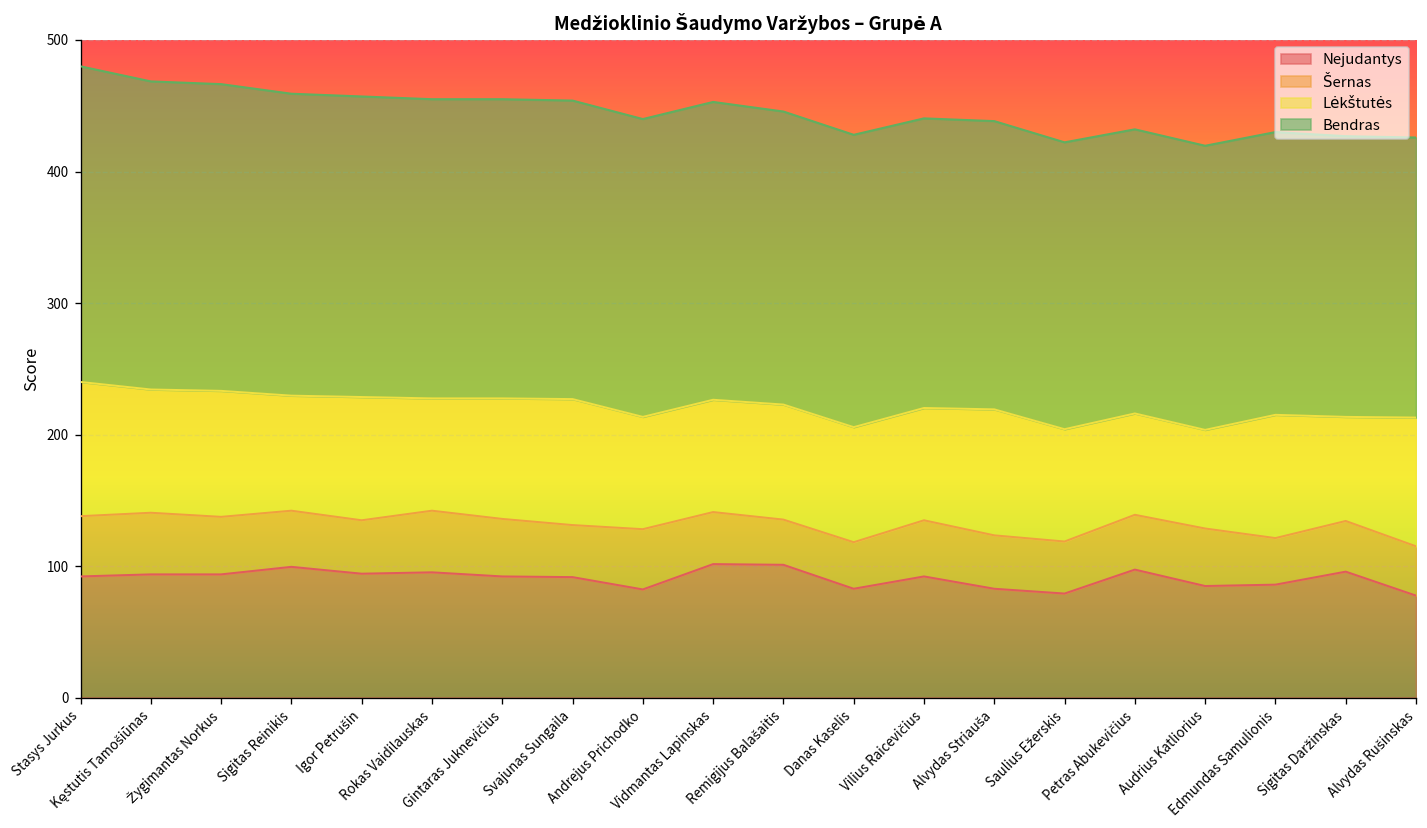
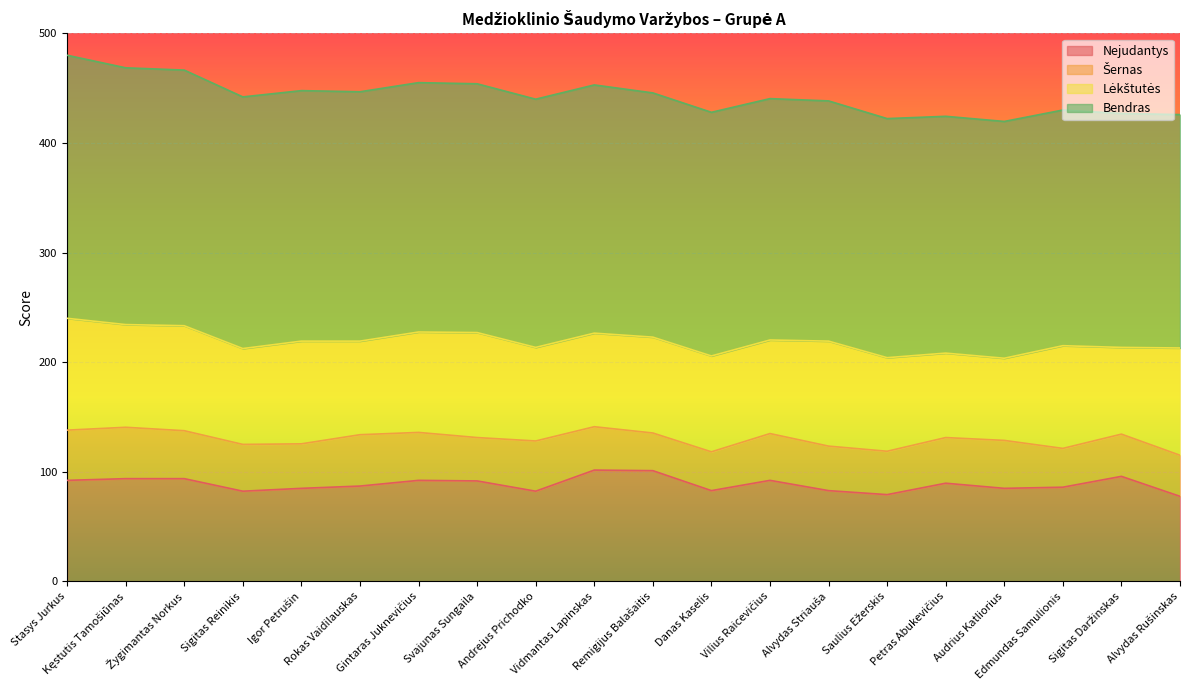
Nejudantys, Sigitas Reinikis: 99 -> 82
Nejudantys, Igor Petrušin: 94 -> 85
Nejudantys, Rokas Vaidilauskas: 95 -> 87
Nejudantys, Petras Abukevičius: 97 -> 90
